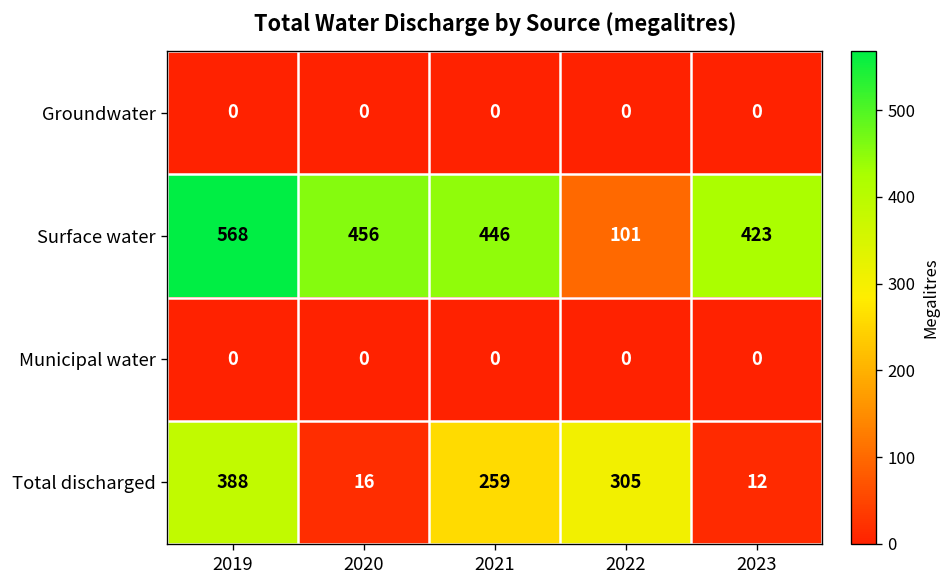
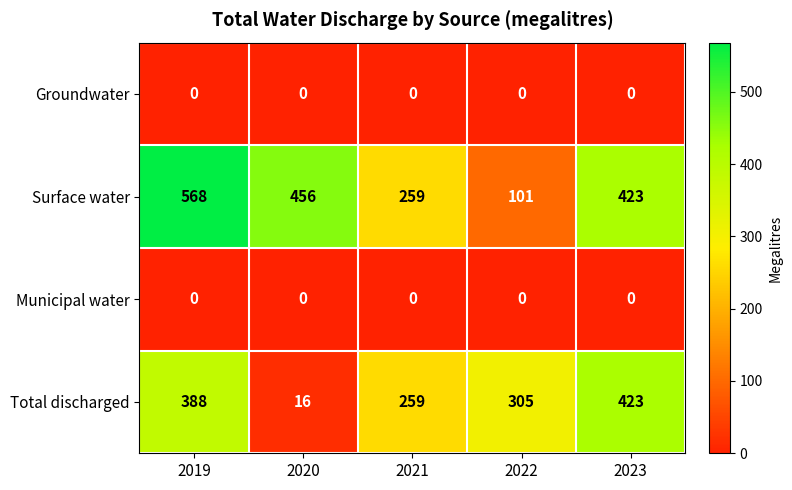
Surface water, 2021: 446 -> 259
Total discharged, 2023: 12 -> 423
